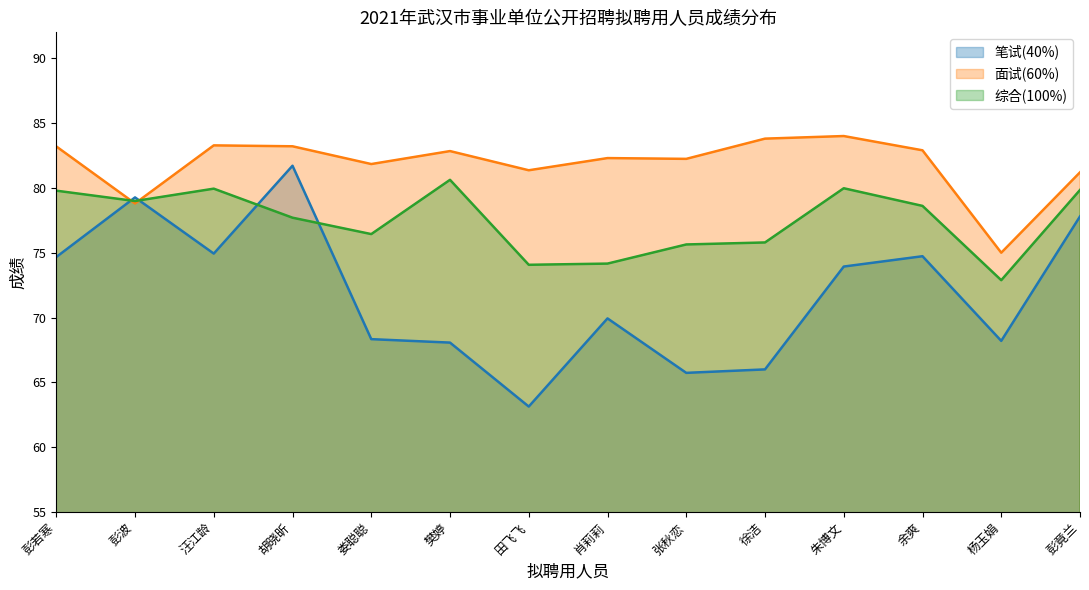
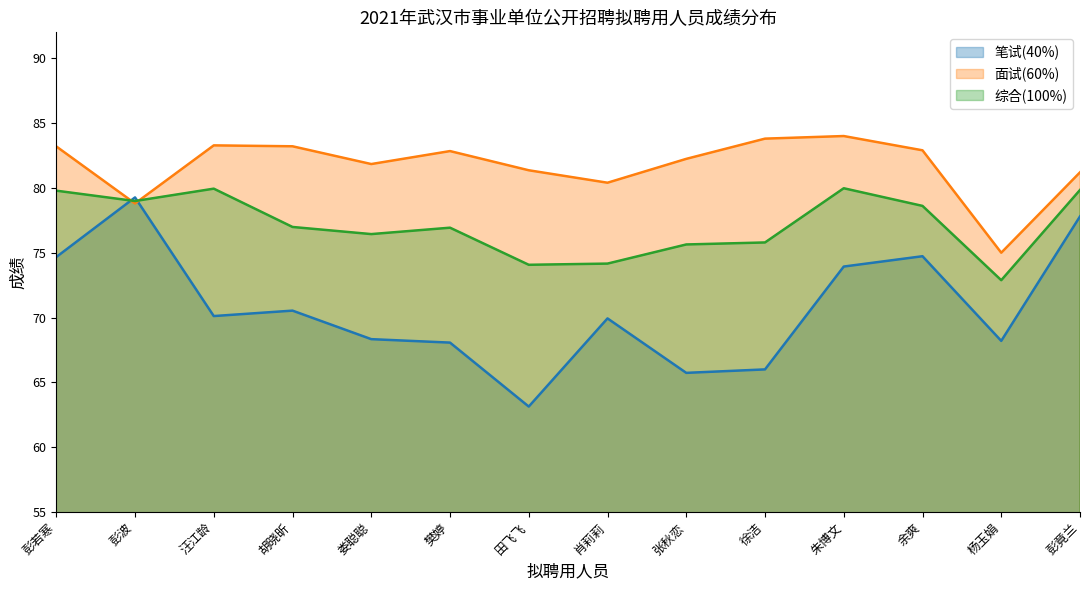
笔试(40%), 汪江龄: 74.9 -> 70.1
笔试(40%), 胡晓昕: 81.7 -> 70.5
综合(100%), 胡晓昕: 77.7 -> 77.0
综合(100%), 樊婷: 80.6 -> 76.9
面试(60%), 肖莉莉: 82.3 -> 80.4
